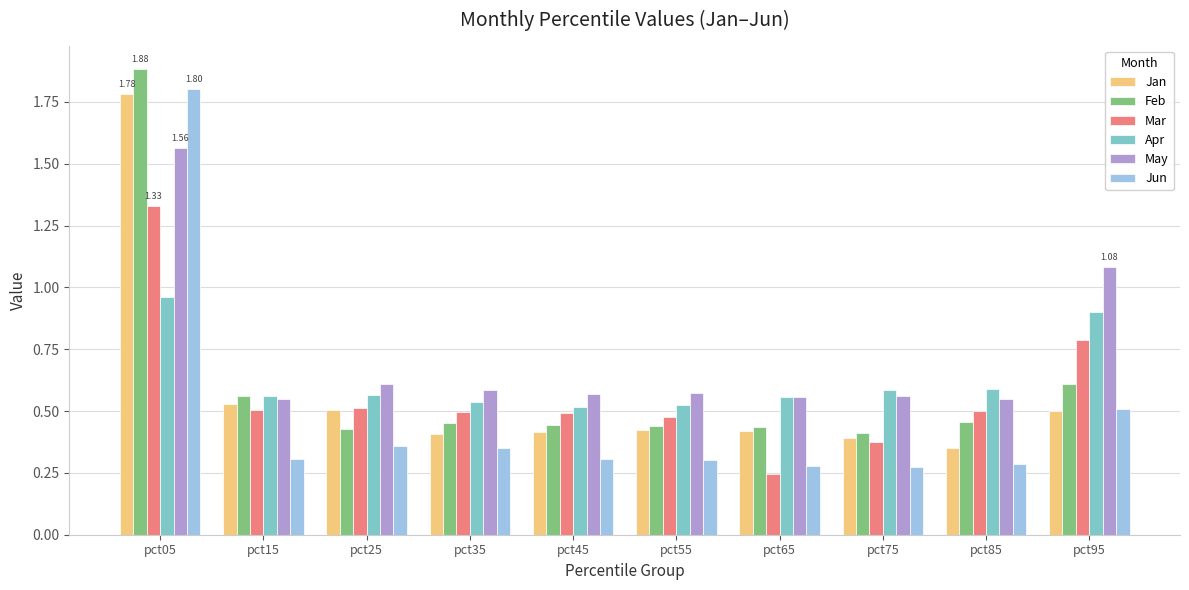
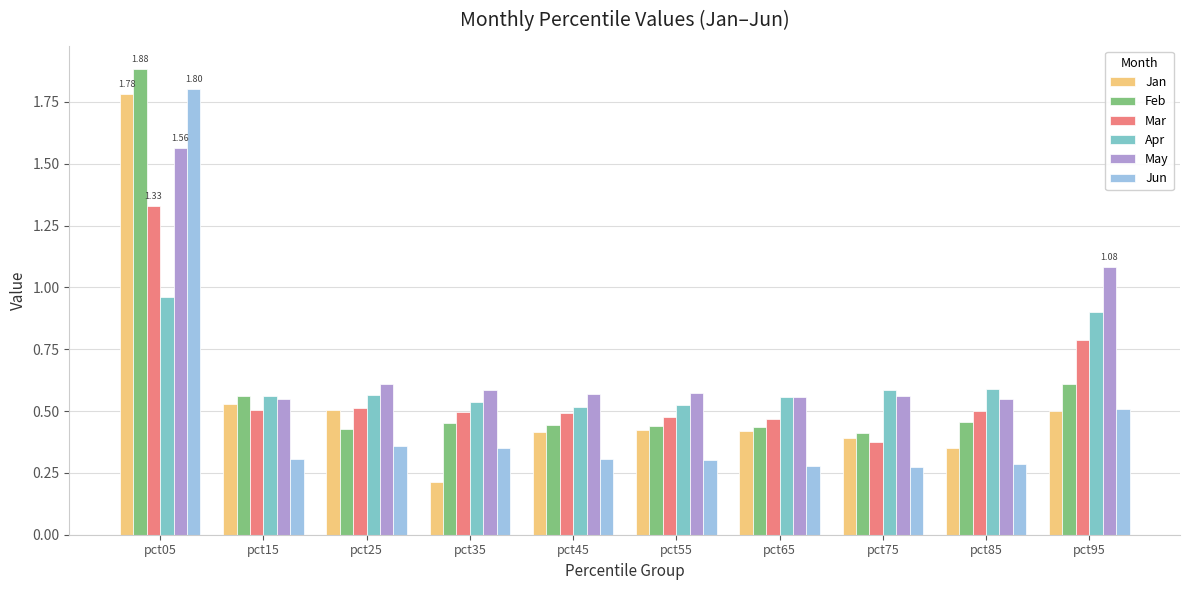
Jan, pct35: 0.41 -> 0.21
Mar, pct65: 0.25 -> 0.47
